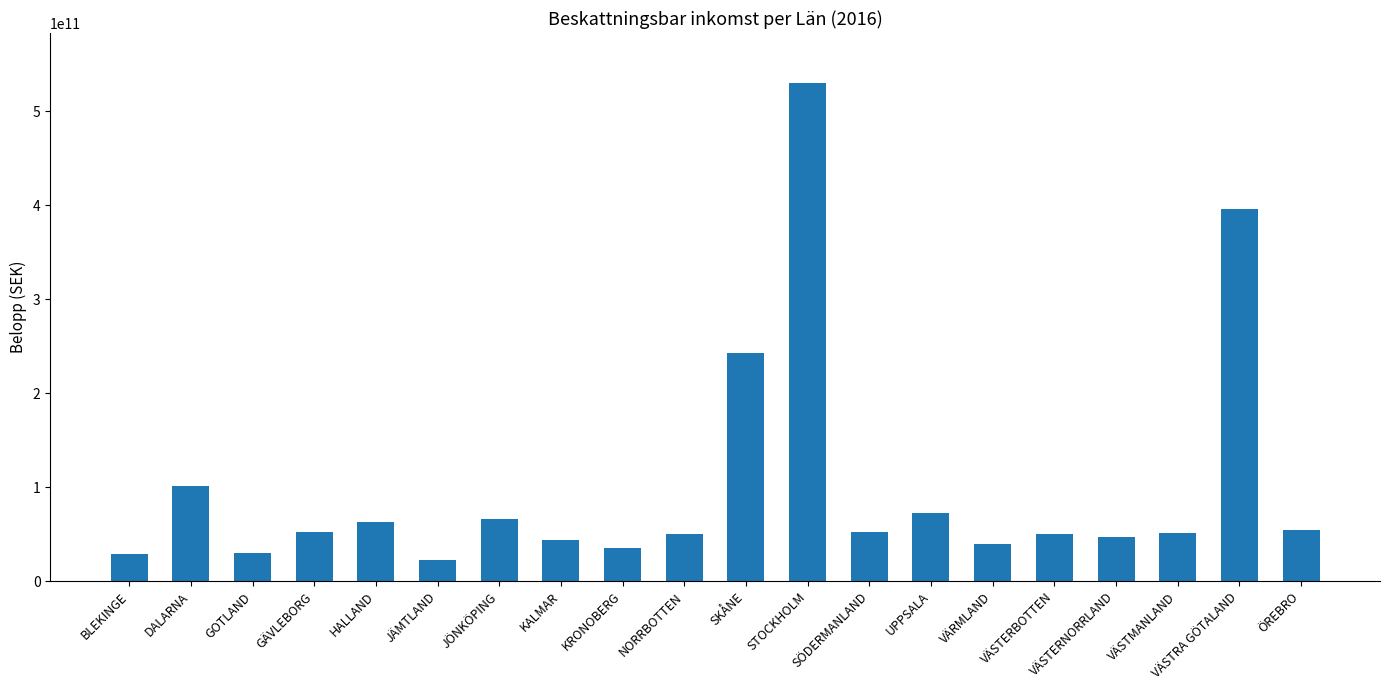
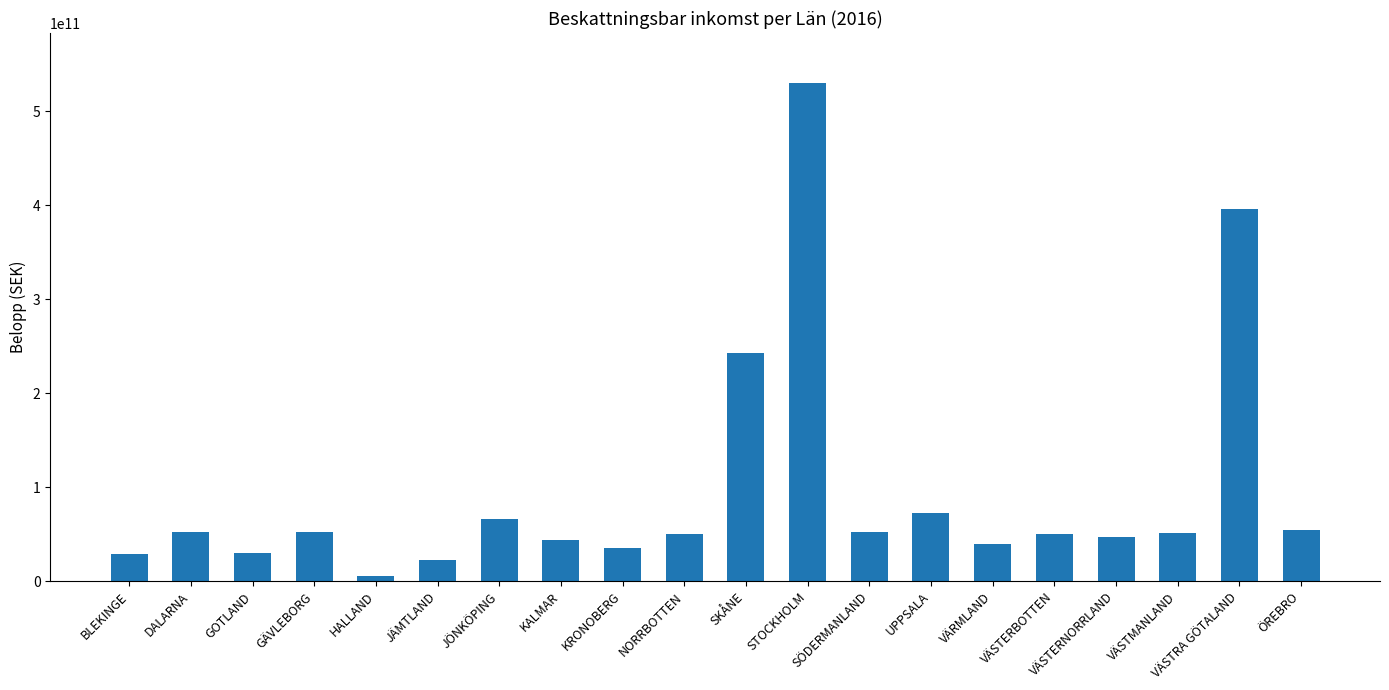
DALARNA: 100000000000 -> 50000000000
HALLAND: 60000000000 -> 10000000000
